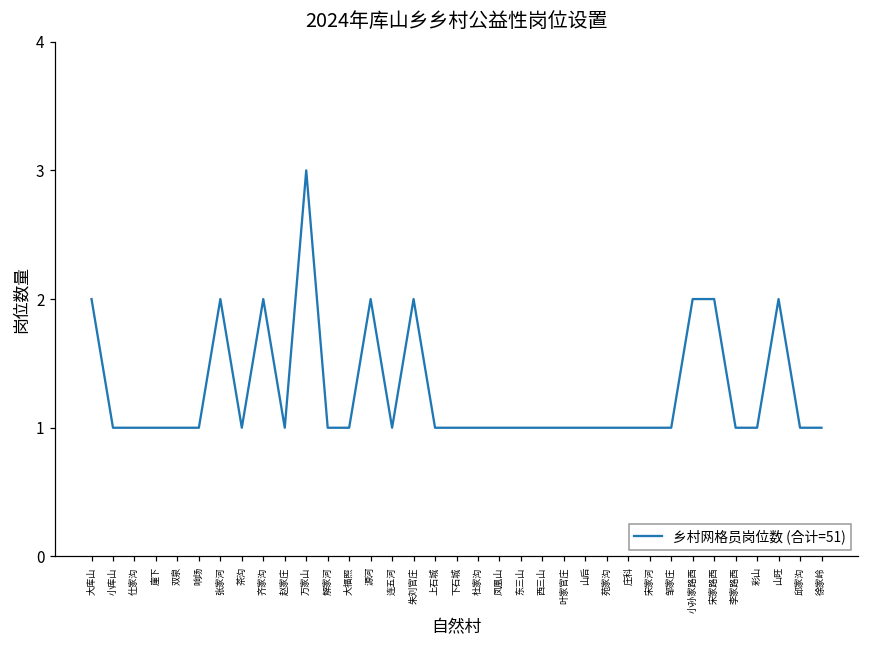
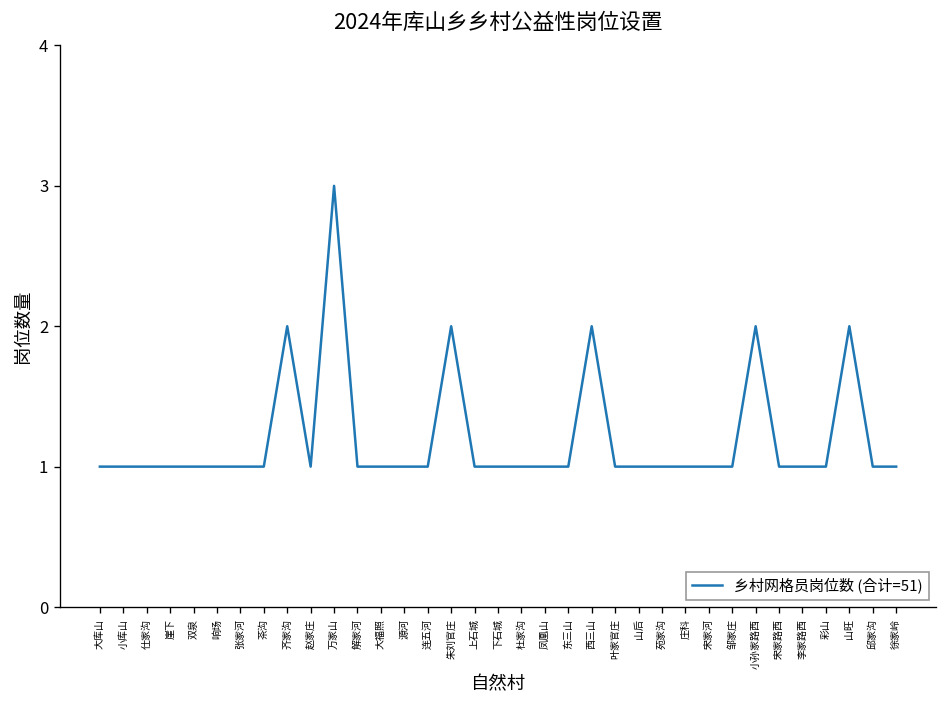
大库山: 2 -> 1
张家河: 2 -> 1
源河: 2 -> 1
西三山: 1 -> 2
宋家路西: 2 -> 1
